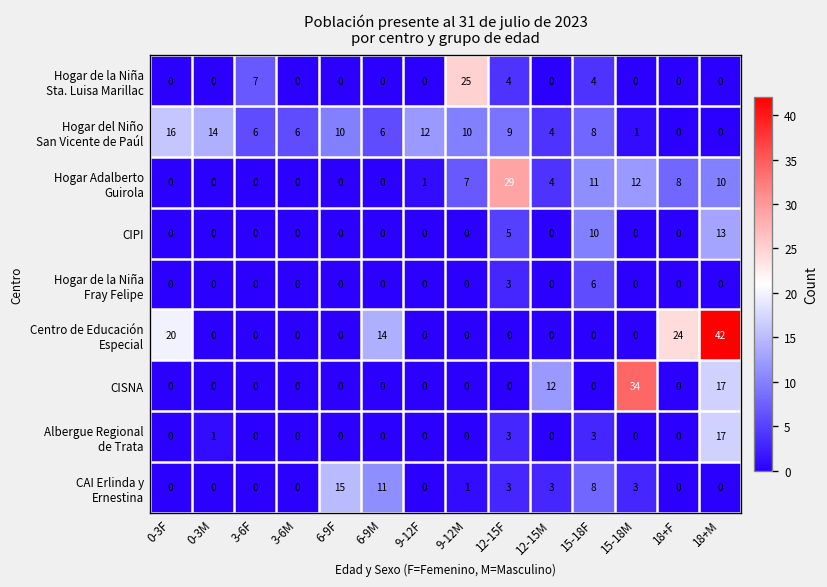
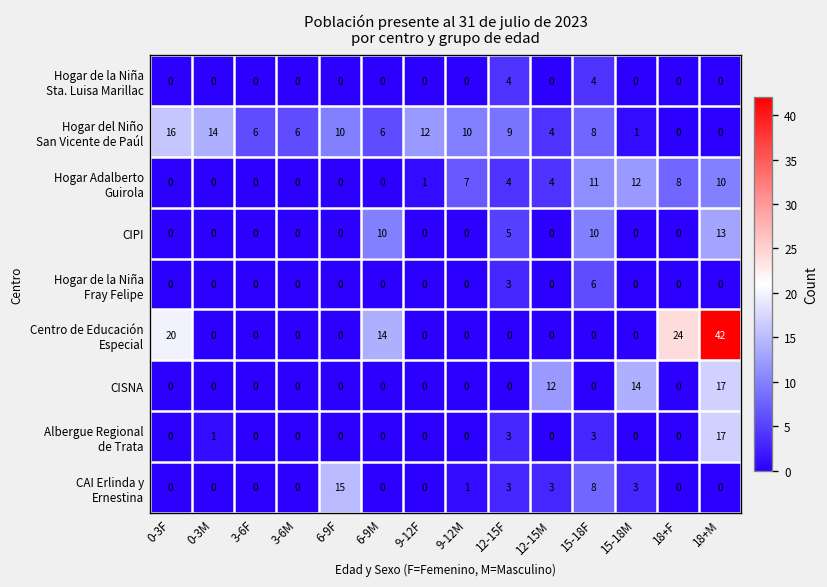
Hogar de la Niña Sta. Luisa Marillac, 3-6F: 7 -> 0
Hogar de la Niña Sta. Luisa Marillac, 9-12M: 25 -> 0
Hogar Adalberto Guirola, 12-15F: 29 -> 4
CIPI, 6-9M: 0 -> 10
CISNA, 15-18M: 34 -> 14
CAI Erlinda y Ernestina, 6-9M: 11 -> 0
